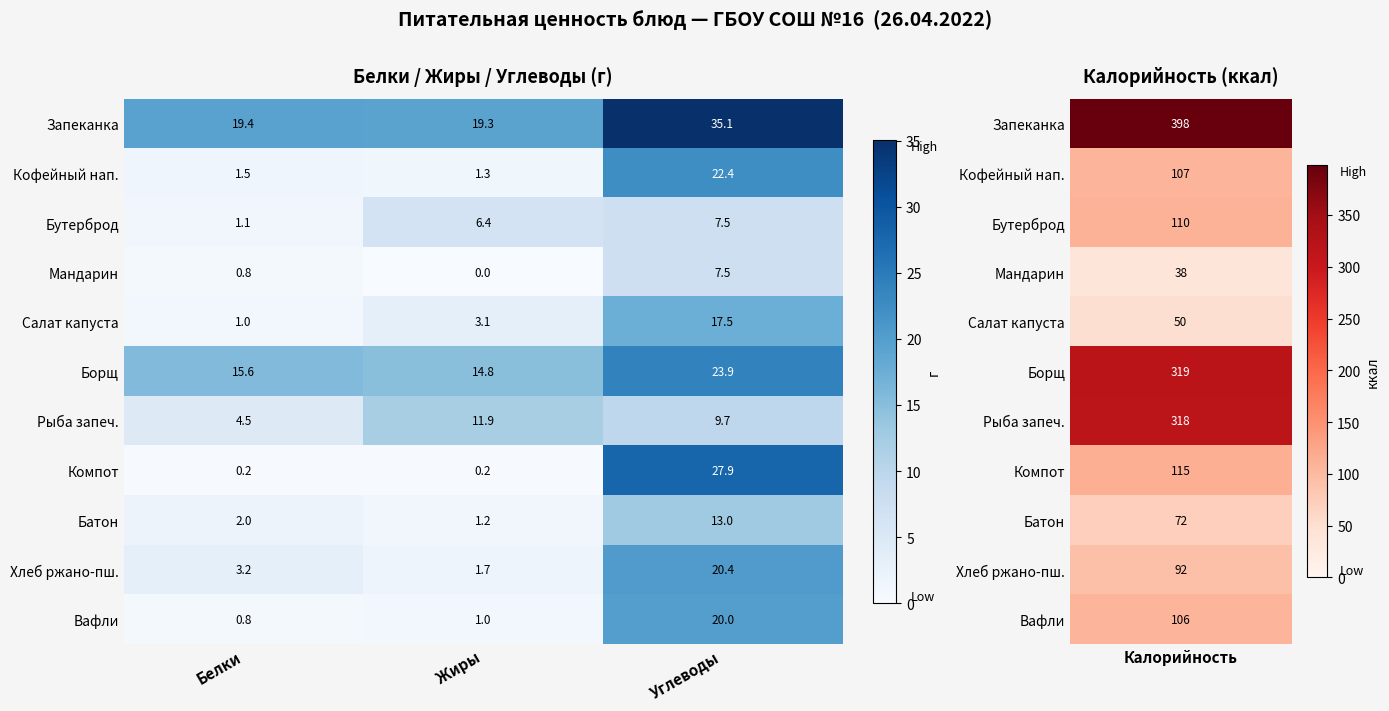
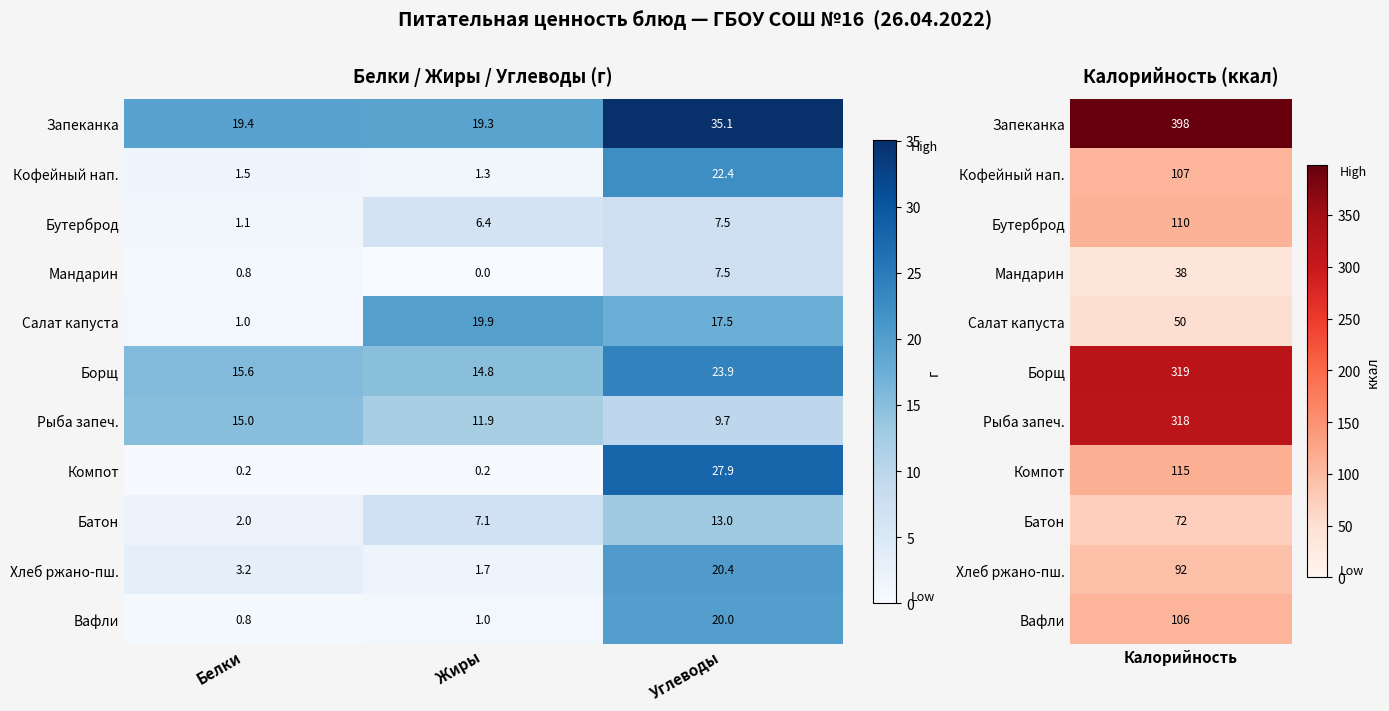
Белки / Жиры / Углеводы (г), Салат капуста, Жиры: 3.1 -> 19.9
Белки / Жиры / Углеводы (г), Рыба запеч., Белки: 4.5 -> 15.0
Белки / Жиры / Углеводы (г), Батон, Жиры: 1.2 -> 7.1
